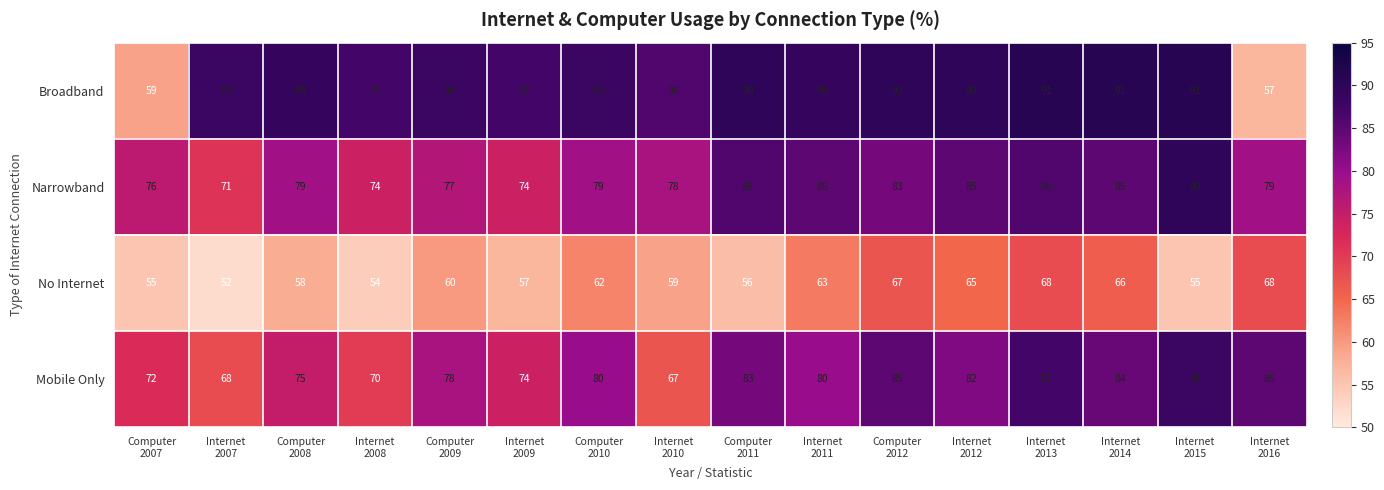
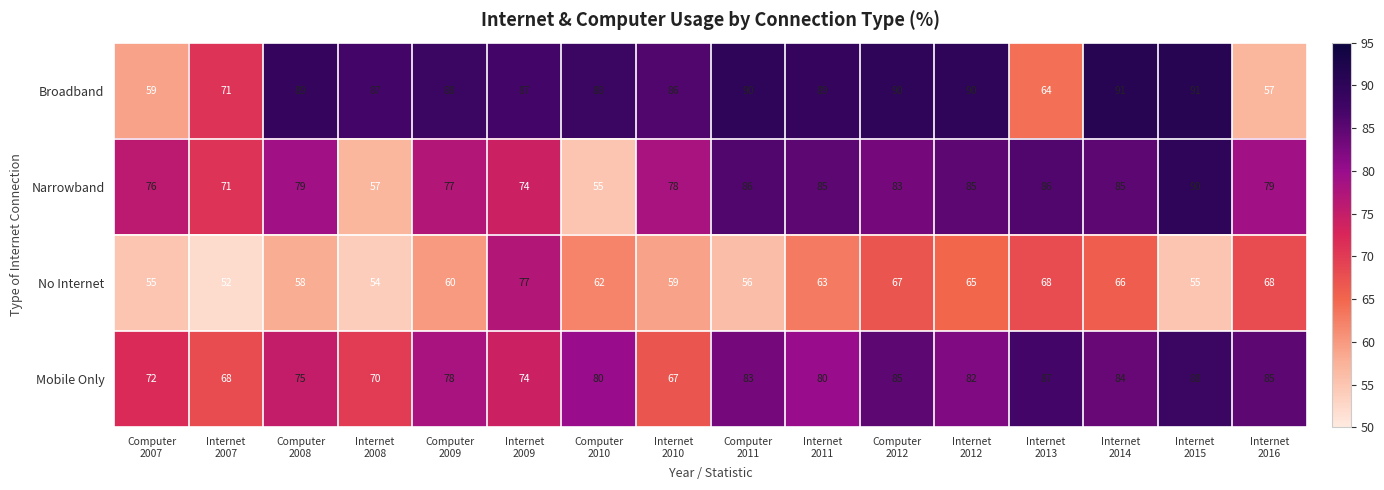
Broadband, Internet 2007: 88 -> 71
Broadband, Internet 2013: 91 -> 64
Narrowband, Internet 2008: 74 -> 57
Narrowband, Computer 2010: 79 -> 55
No Internet, Internet 2009: 57 -> 77
